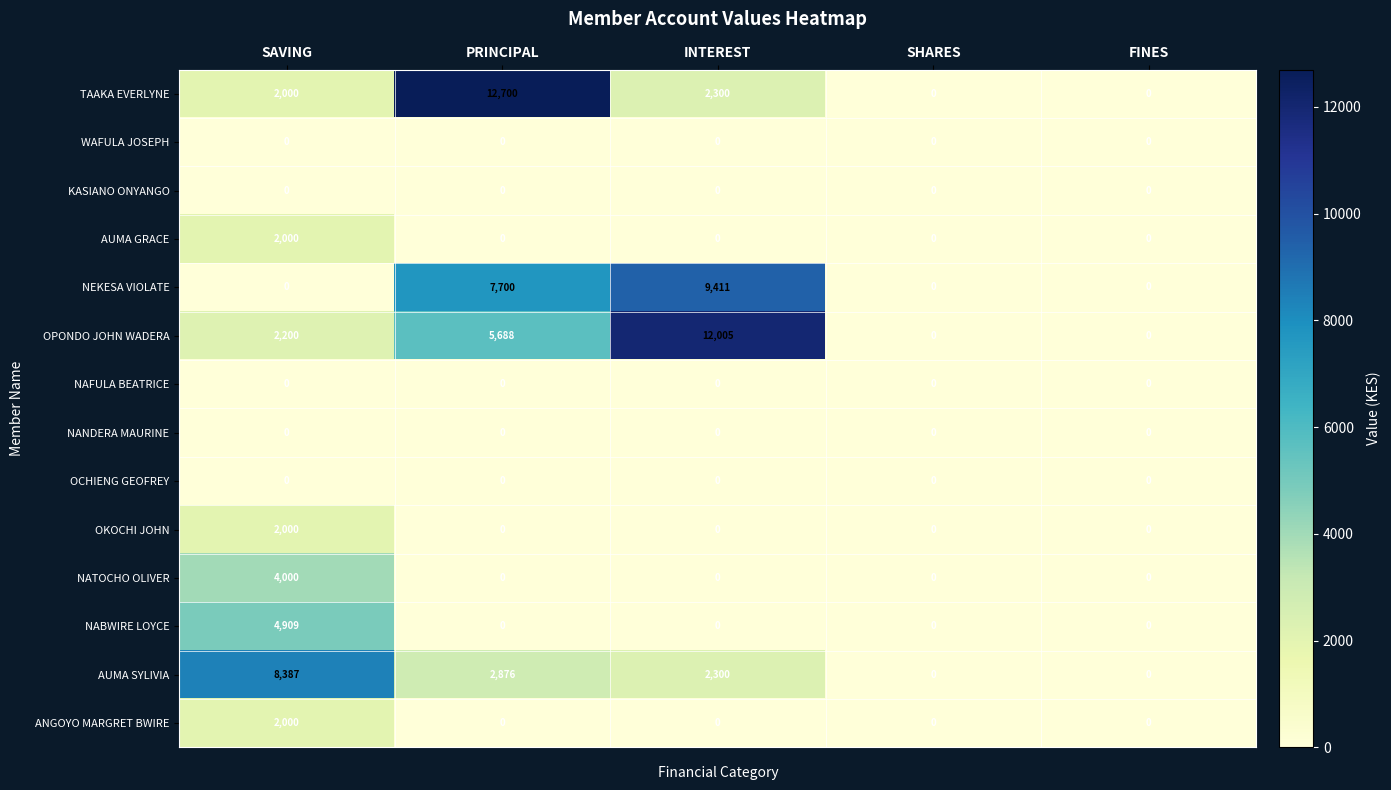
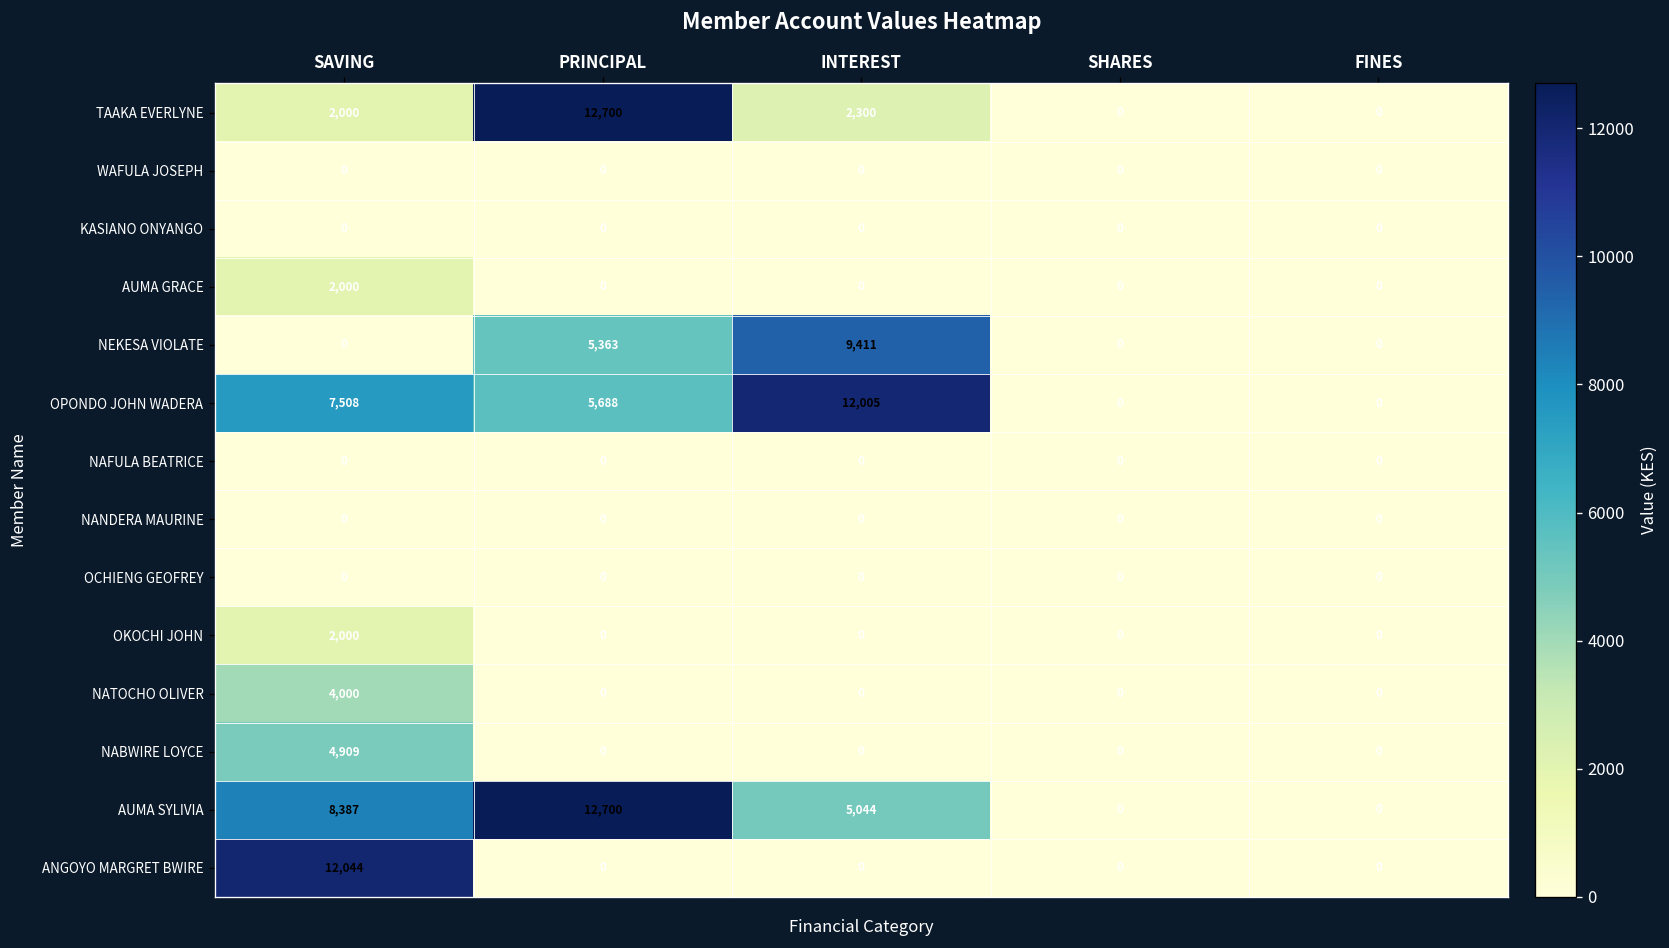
NEKESA VIOLATE, PRINCIPAL: 7,700 -> 5,363
OPONDO JOHN WADERA, SAVING: 2,200 -> 7,508
AUMA SYLIVIA, PRINCIPAL: 2,876 -> 12,700
AUMA SYLIVIA, INTEREST: 2,300 -> 5,044
ANGOYO MARGRET BWIRE, SAVING: 2,000 -> 12,044
